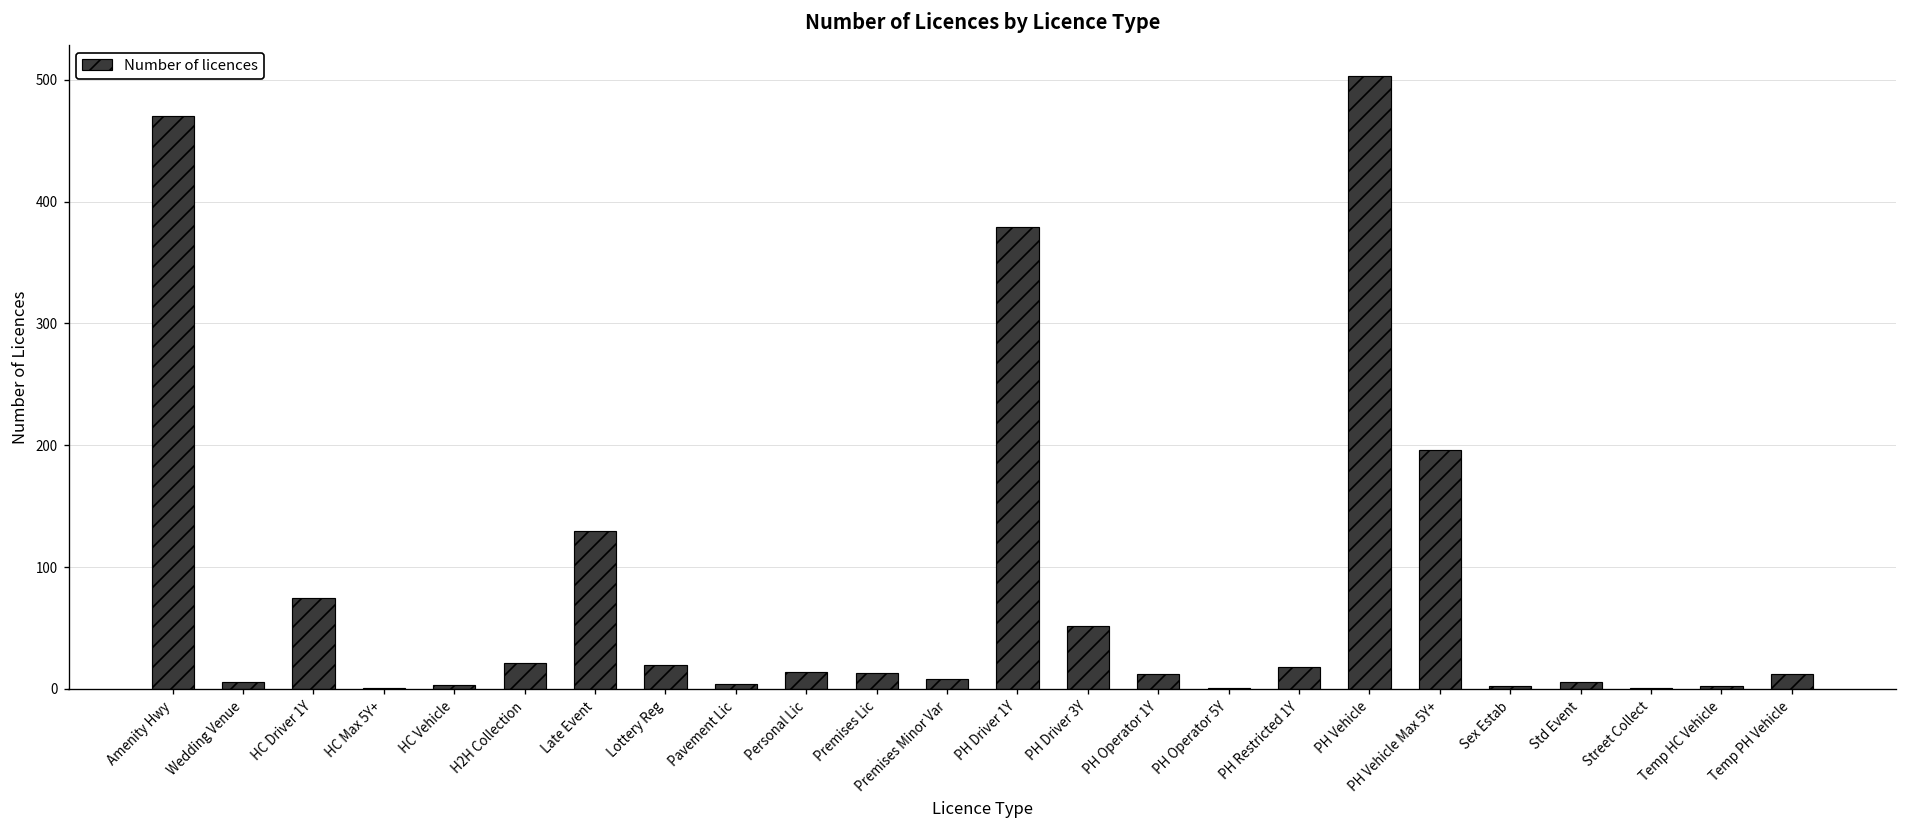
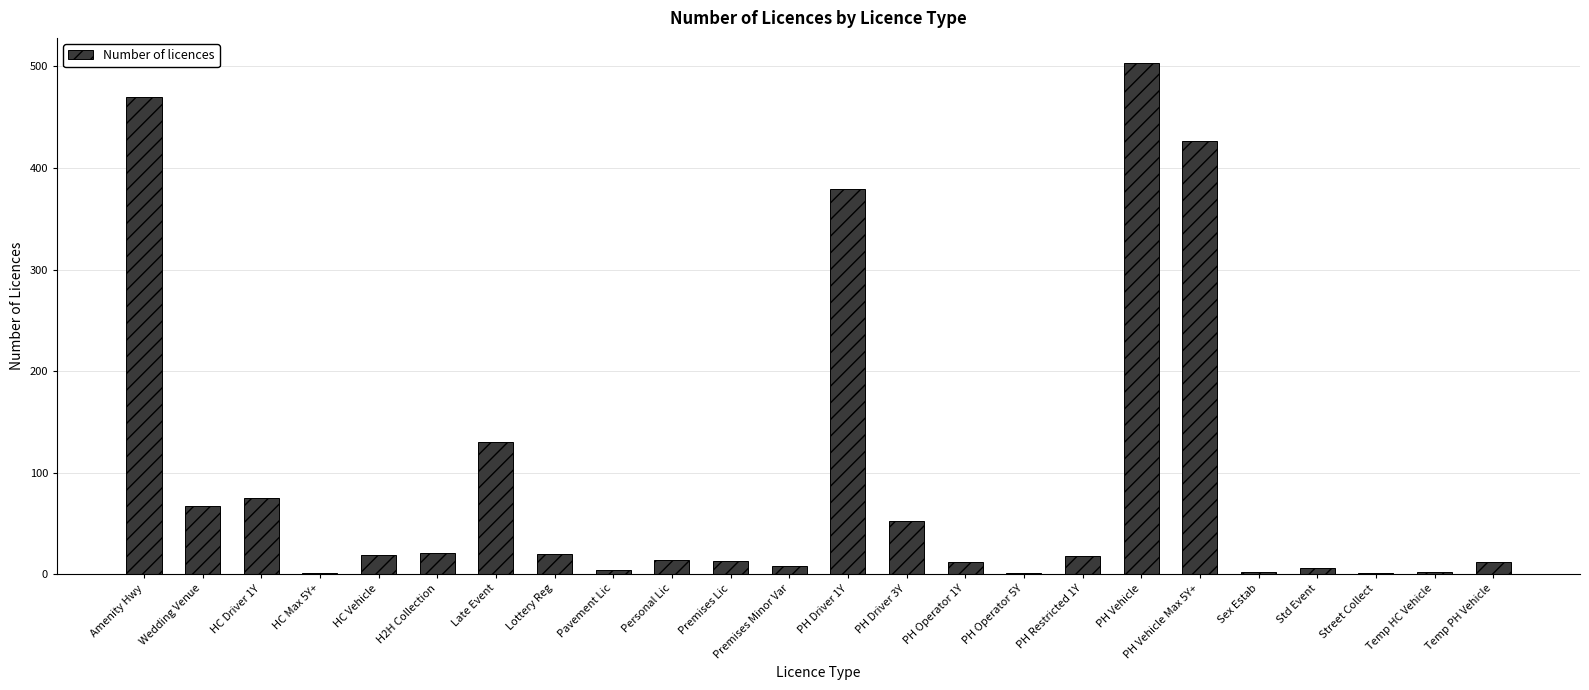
Wedding Venue: 6 -> 67
HC Vehicle: 3 -> 19
PH Vehicle Max 5Y+: 196 -> 427
